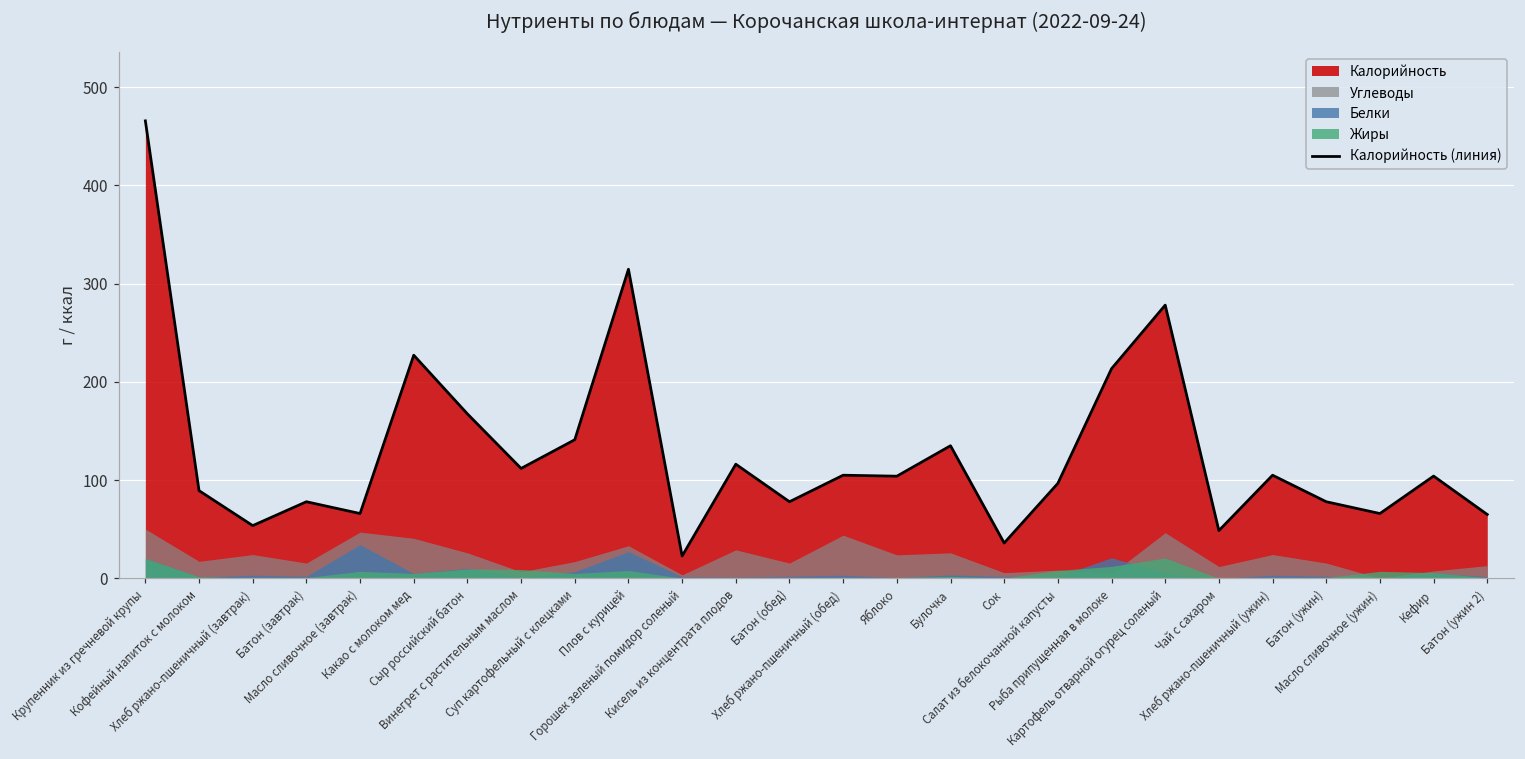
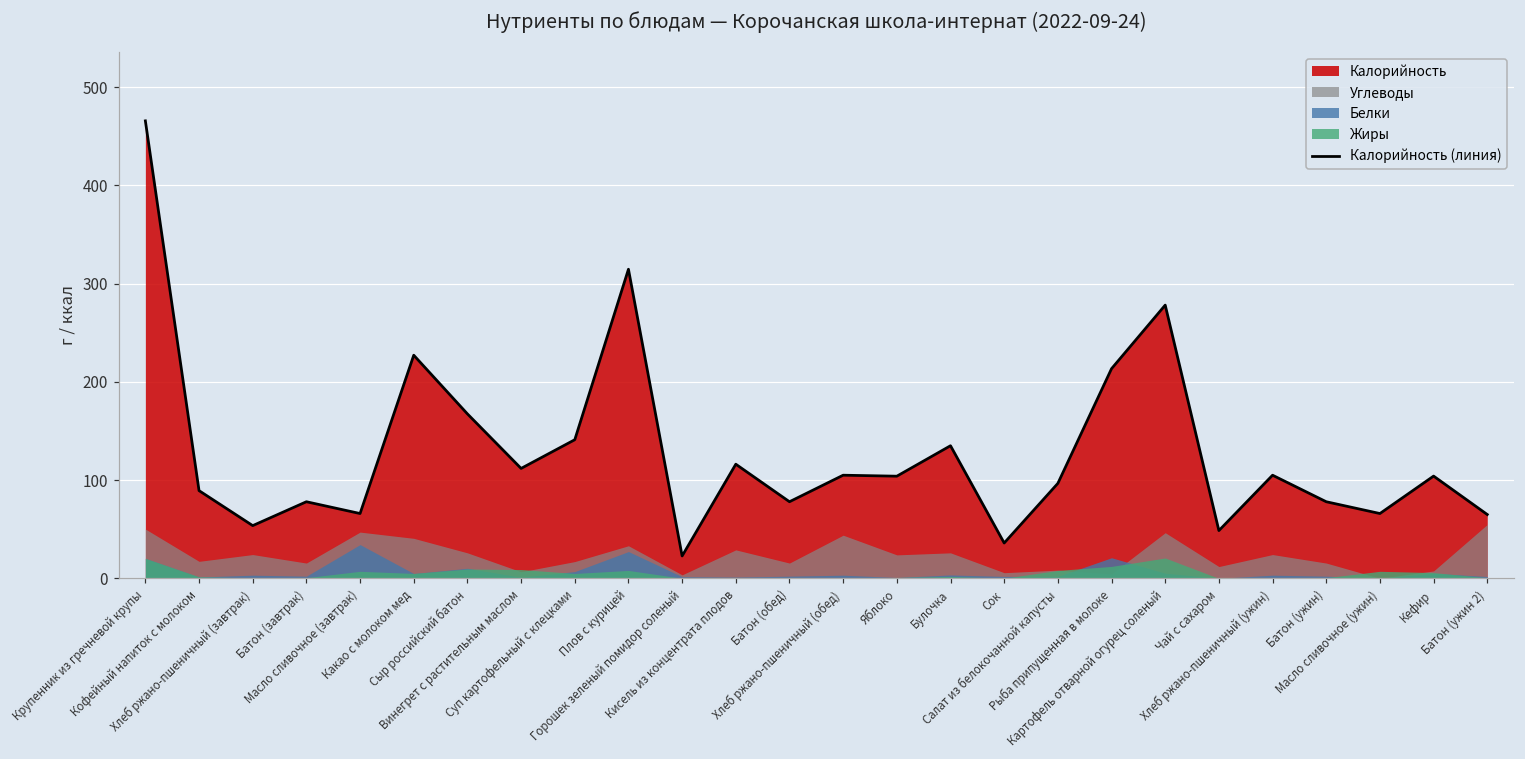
Углеводы, Батон (ужин 2): 10 -> 50
